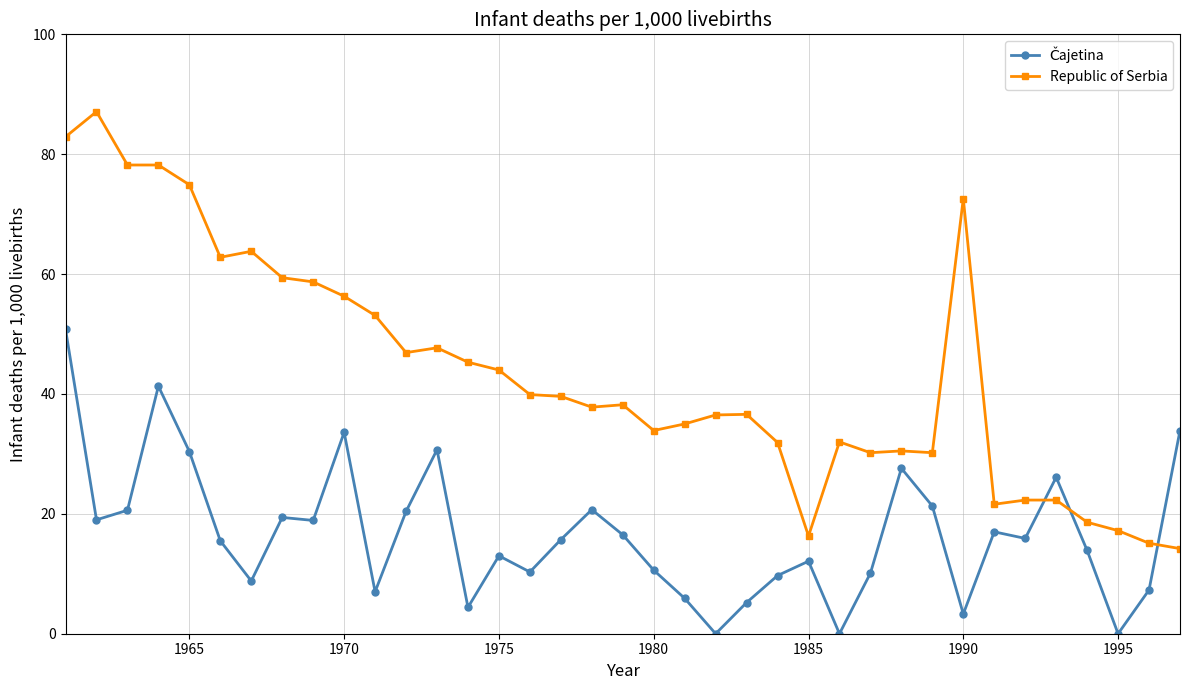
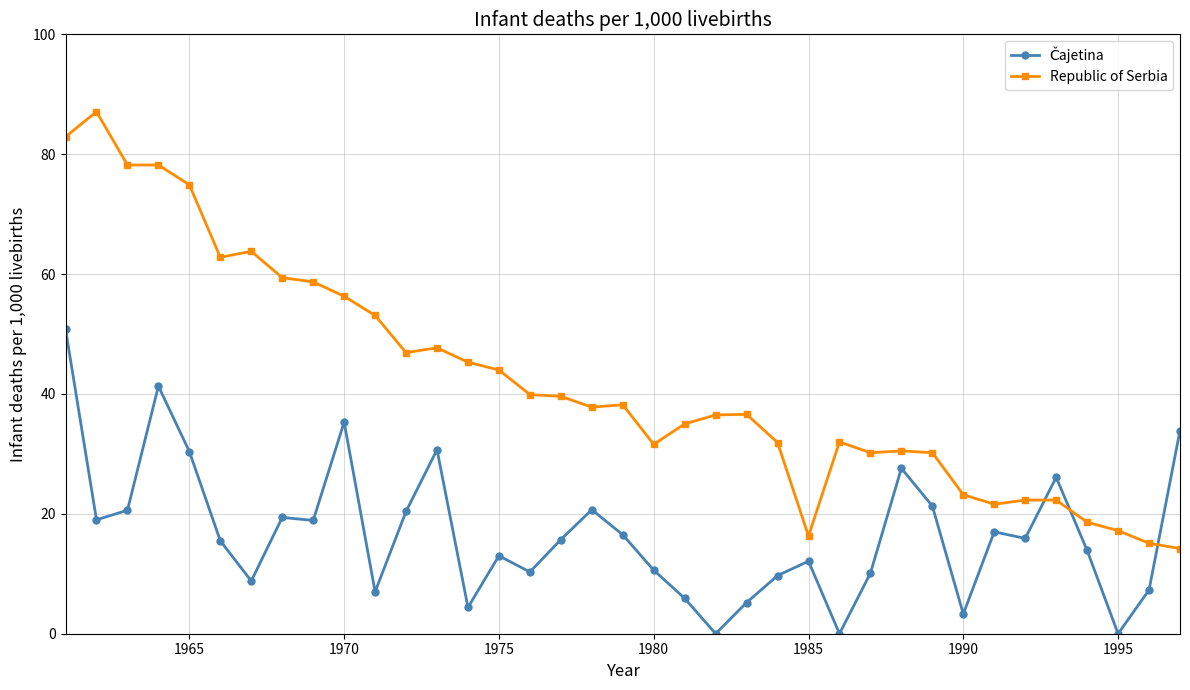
Čajetina, 1970: 34 -> 35
Republic of Serbia, 1980: 34 -> 32
Republic of Serbia, 1990: 73 -> 23
